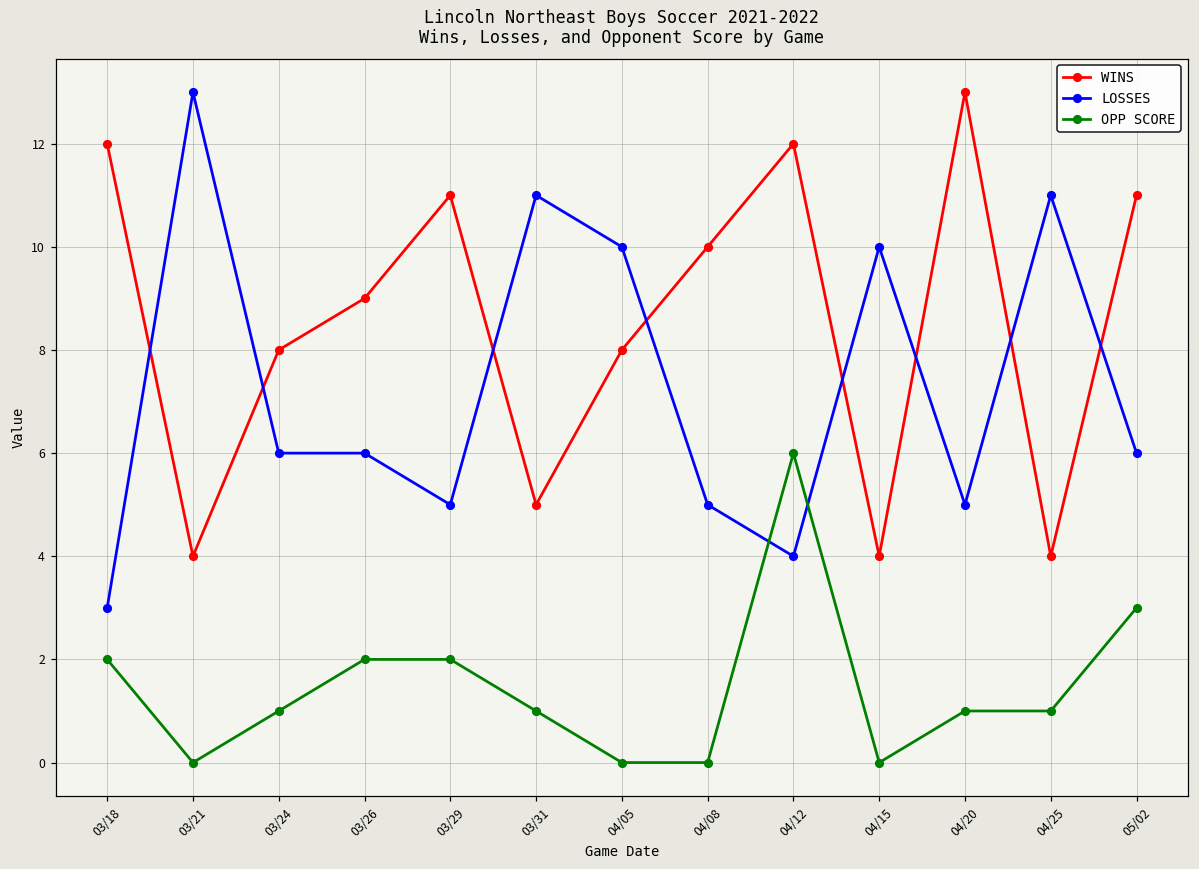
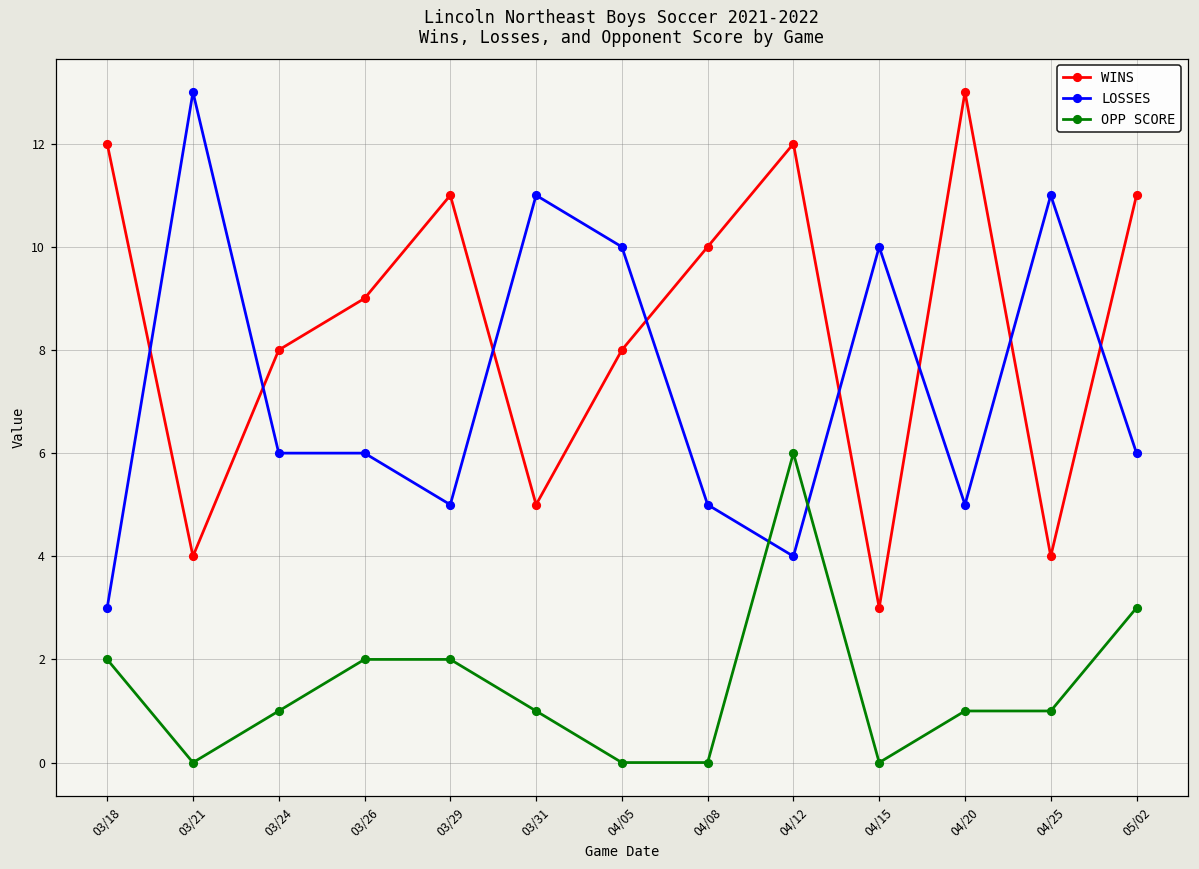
WINS, 04/15: 4 -> 3
